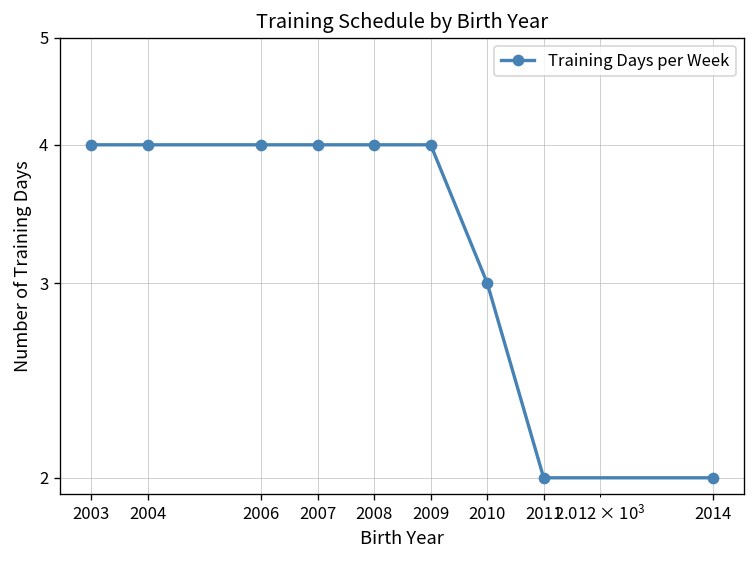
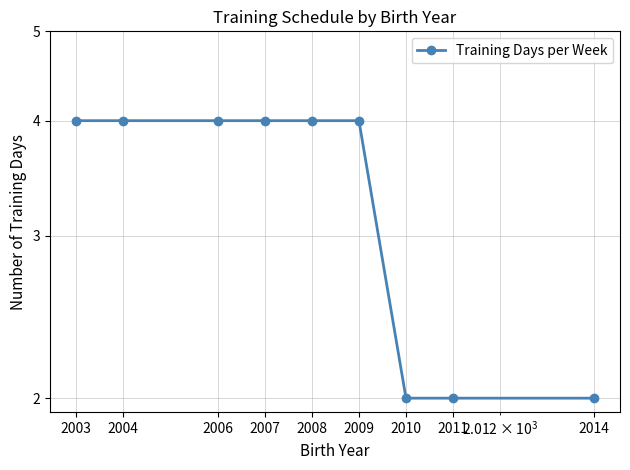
2010: 3 -> 2
